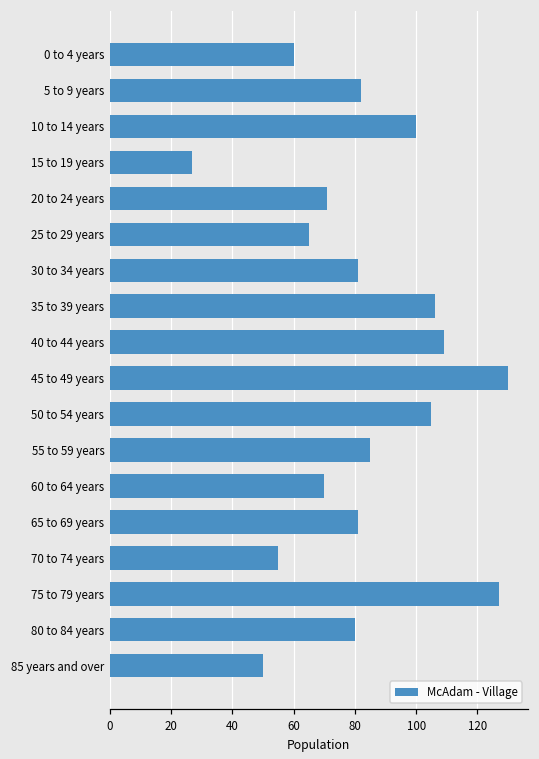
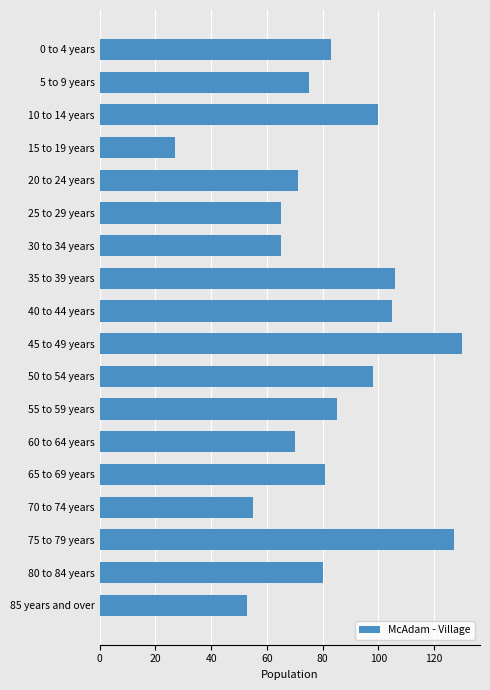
0 to 4 years: 60 -> 83
5 to 9 years: 82 -> 75
30 to 34 years: 81 -> 65
40 to 44 years: 109 -> 105
50 to 54 years: 105 -> 98
85 years and over: 50 -> 53
